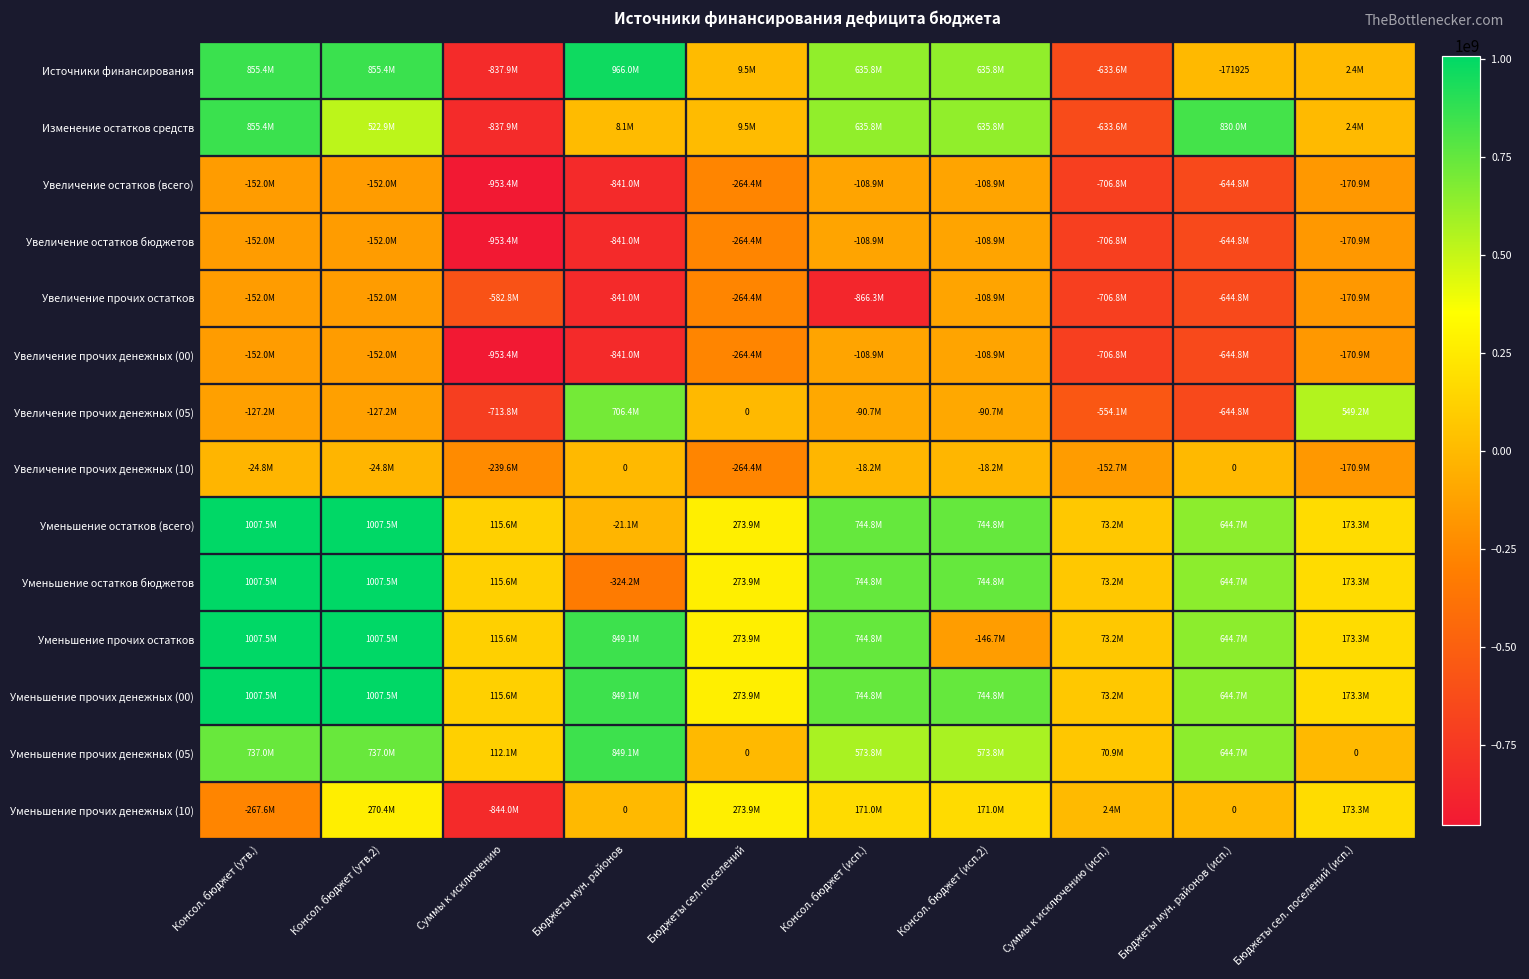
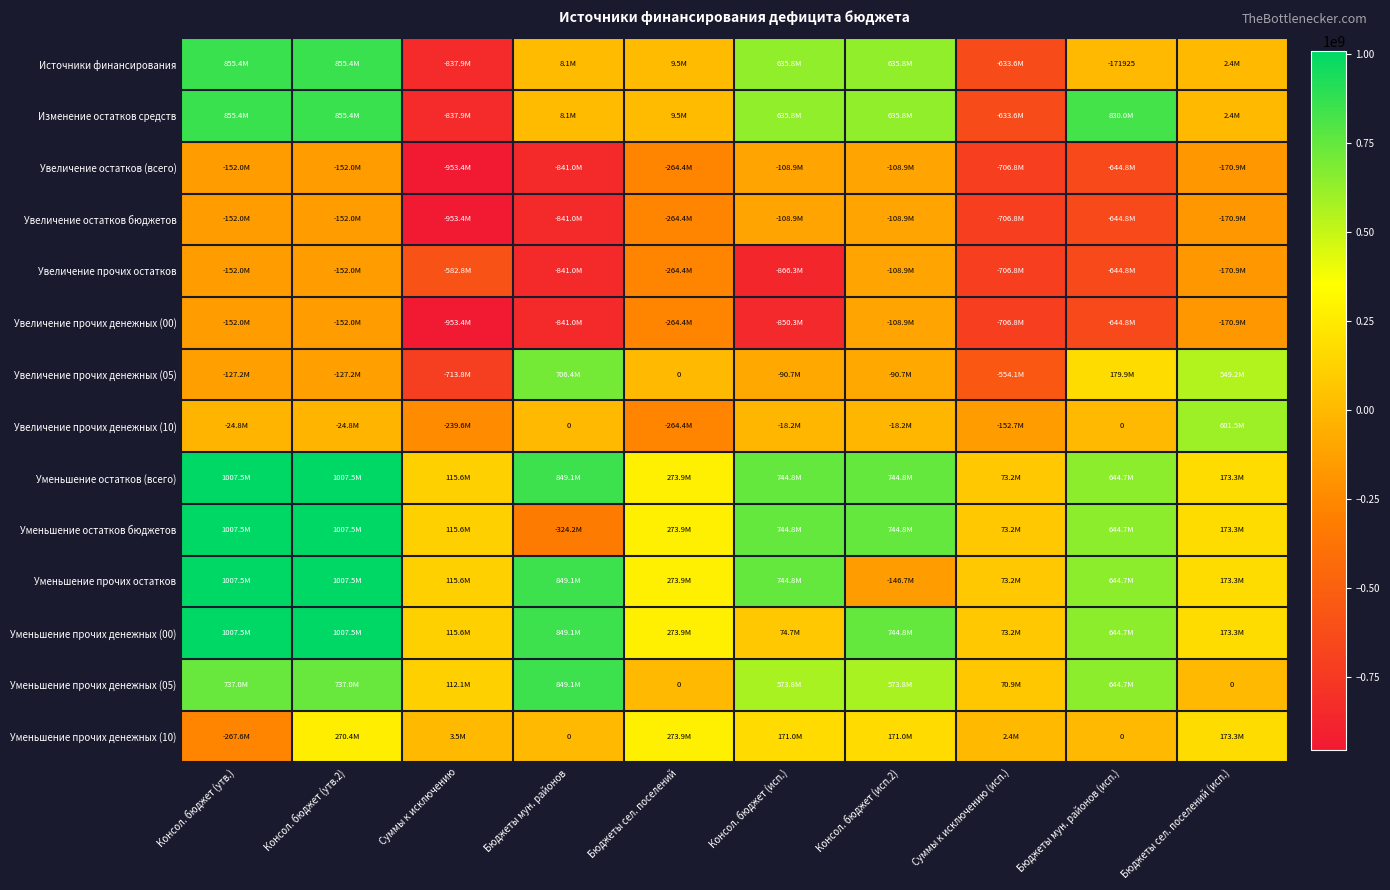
Источники финансирования, Бюджеты мун. районов: 966.0M -> 8.1M
Изменение остатков средств, Консол. бюджет (утв.2): 522.9M -> 855.4M
Увеличение прочих денежных (00), Консол. бюджет (исп.): -108.9M -> -850.3M
Увеличение прочих денежных (05), Бюджеты мун. районов (исп.): -644.8M -> 179.9M
Увеличение прочих денежных (10), Бюджеты сел. поселений (исп.): -170.9M -> 601.5M
Уменьшение остатков (всего), Бюджеты мун. районов: -21.1M -> 849.1M
Уменьшение прочих денежных (00), Консол. бюджет (исп.): 744.8M -> 74.7M
Уменьшение прочих денежных (10), Суммы к исключению: -844.0M -> 3.5M
